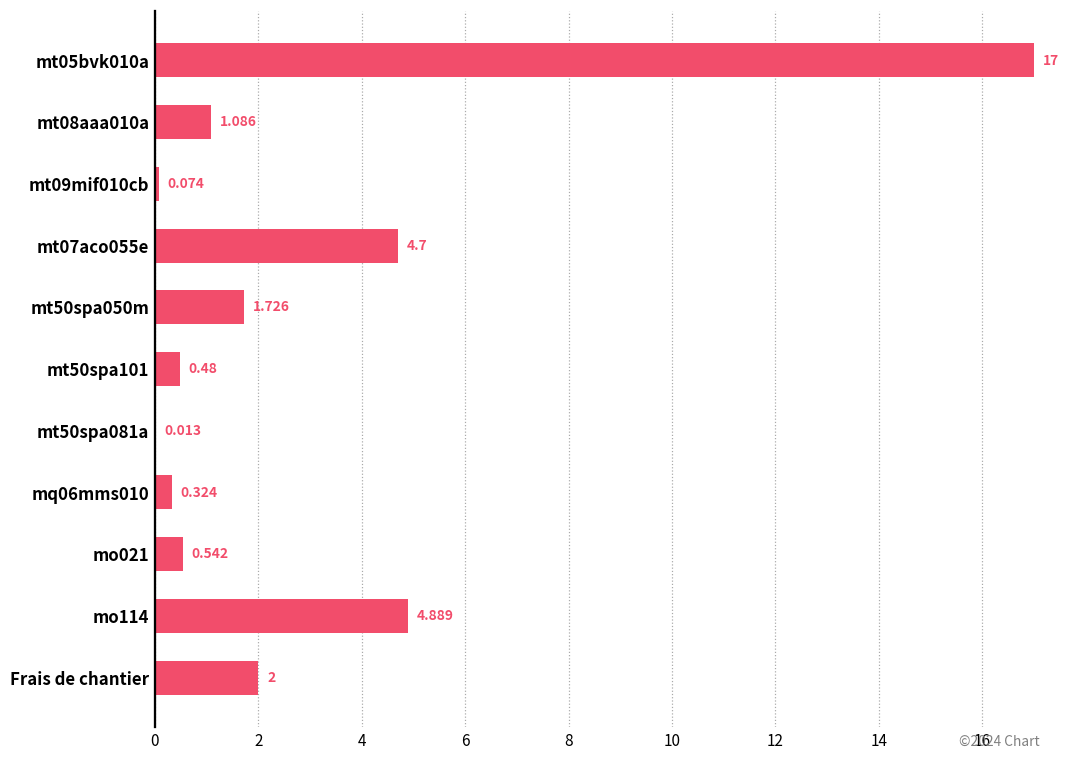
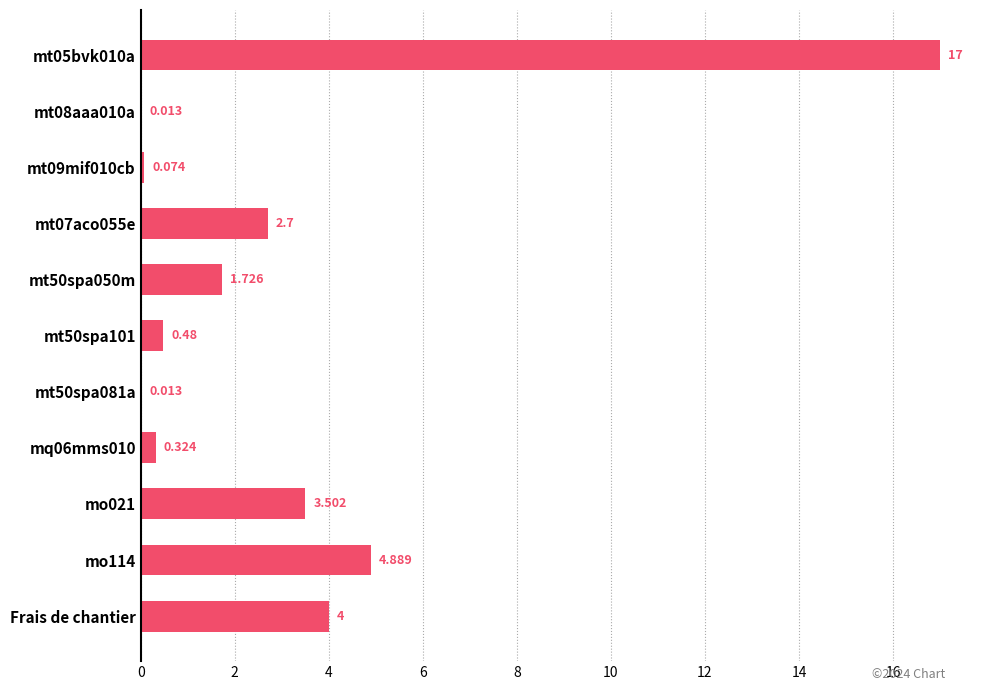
mt08aaa010a: 1.086 -> 0.013
mt07aco055e: 4.7 -> 2.7
mo021: 0.542 -> 3.502
Frais de chantier: 2 -> 4
